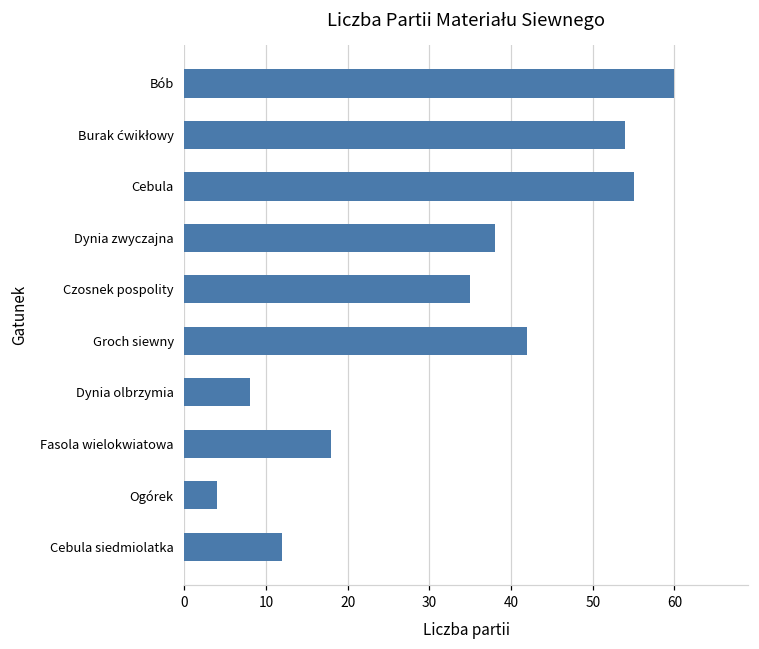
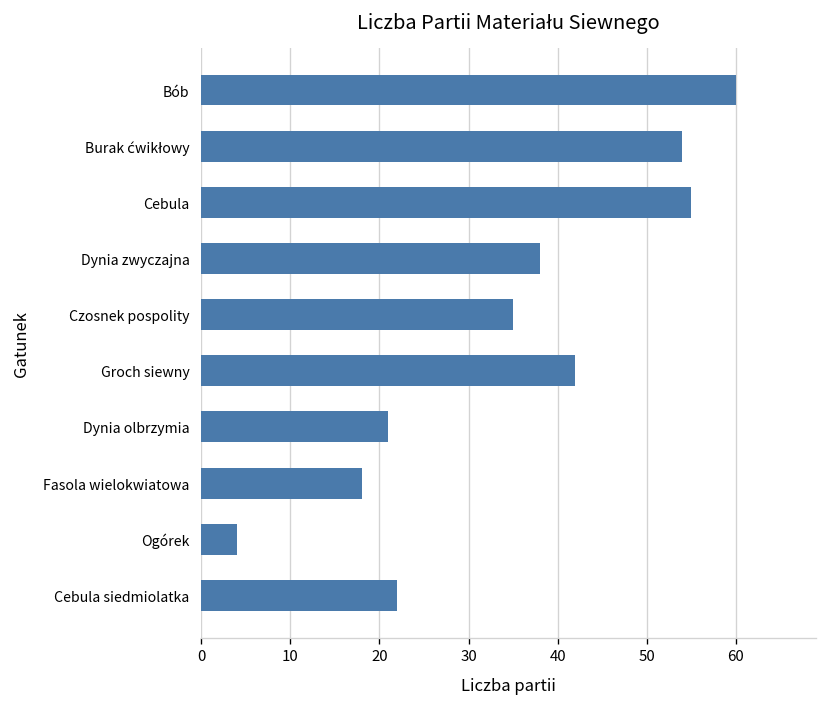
Dynia olbrzymia: 8 -> 21
Cebula siedmiolatka: 12 -> 22
